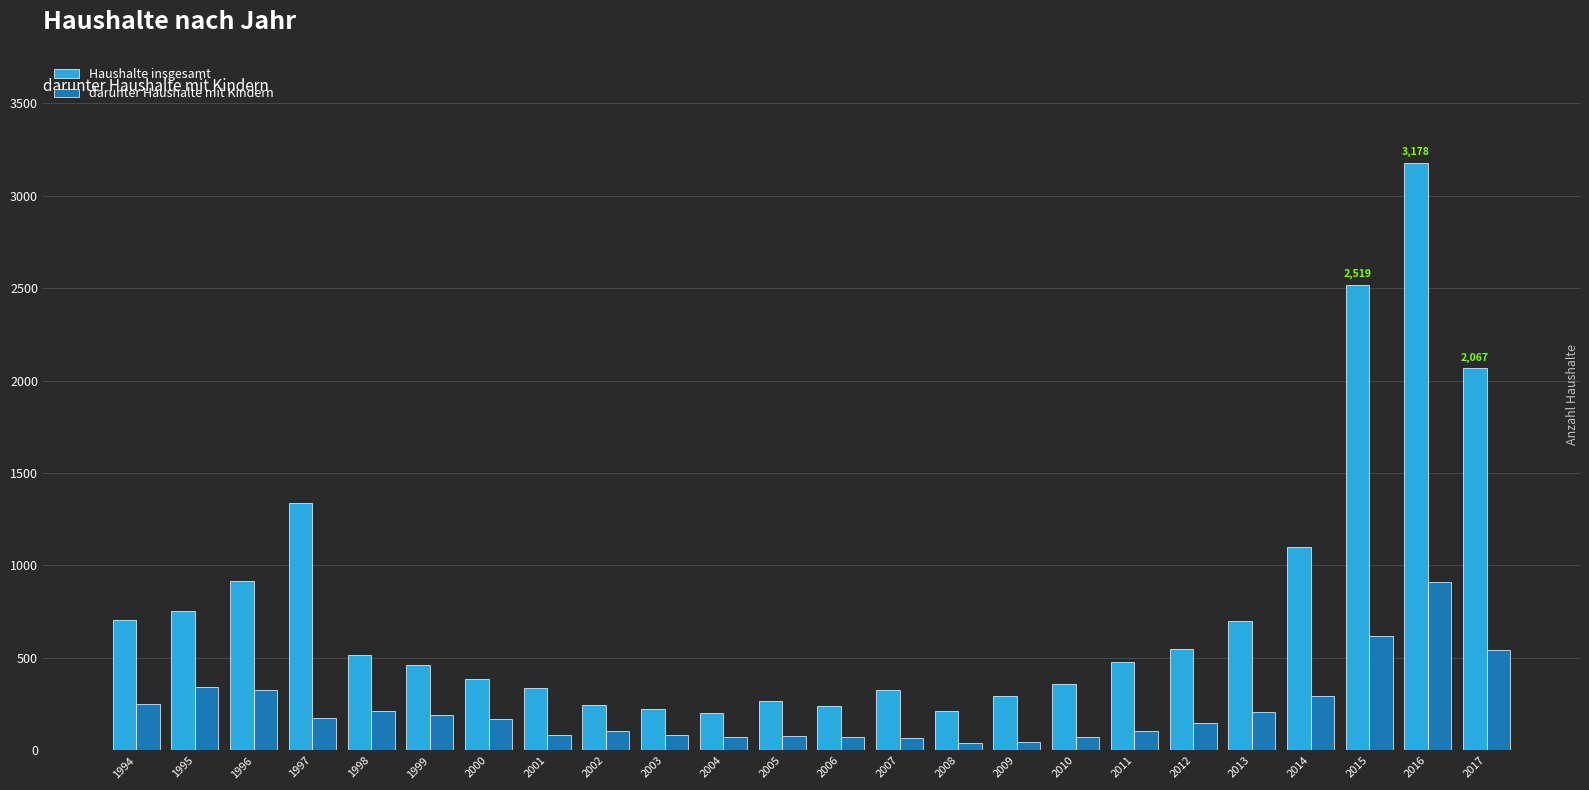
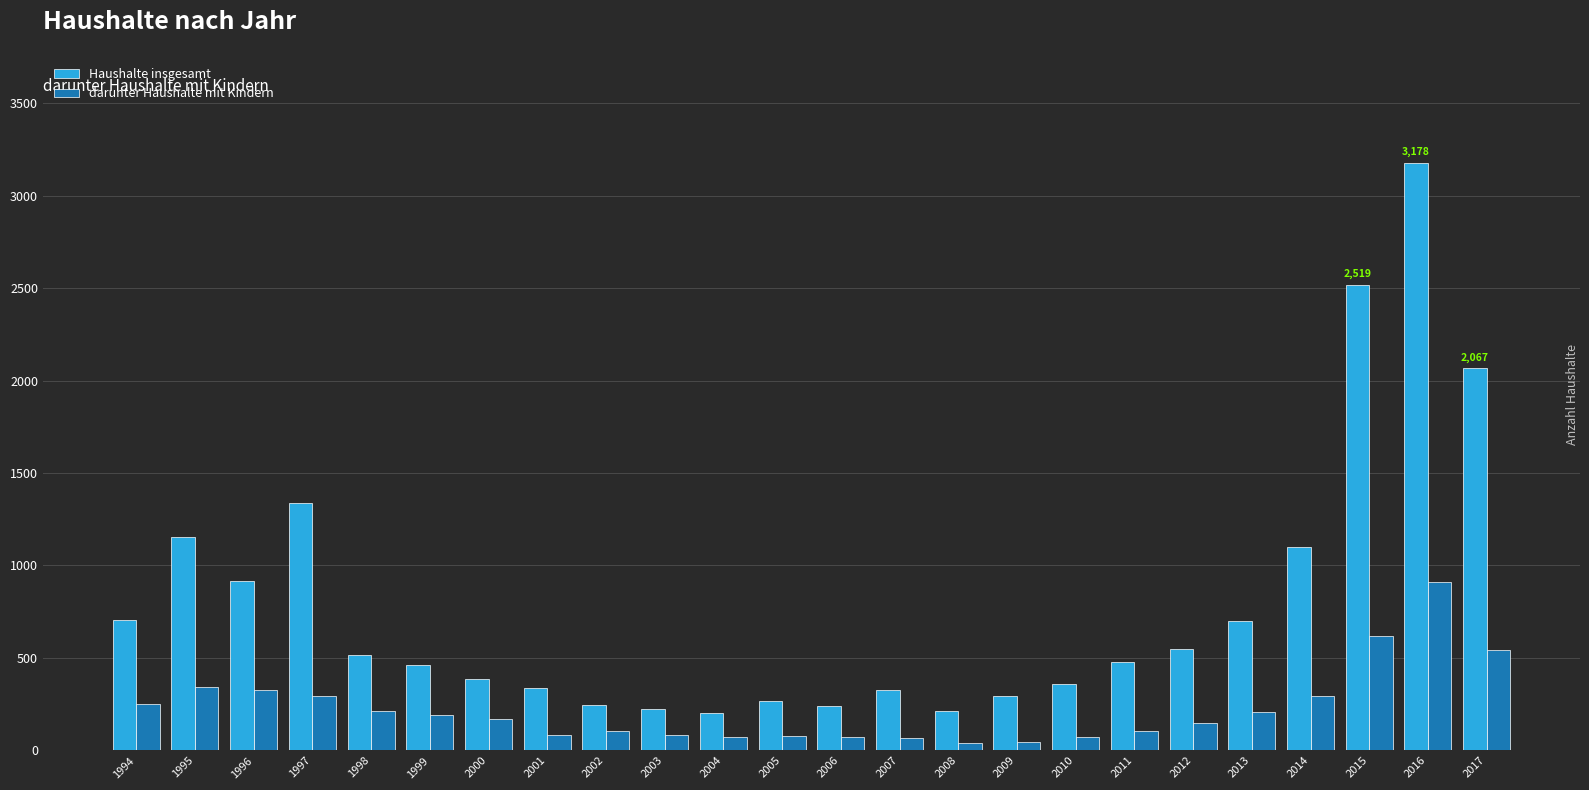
Haushalte insgesamt, 1995: 750 -> 1150
darunter Haushalte mit Kindern, 1997: 180 -> 300
